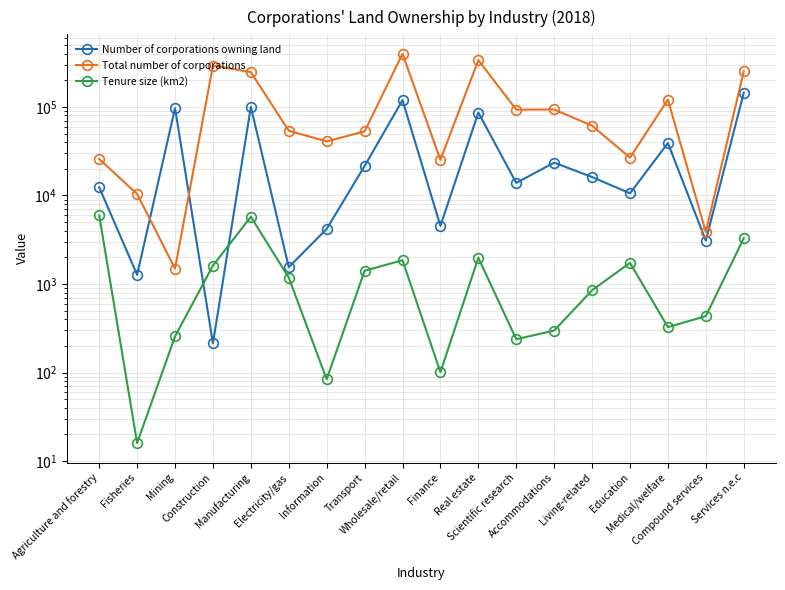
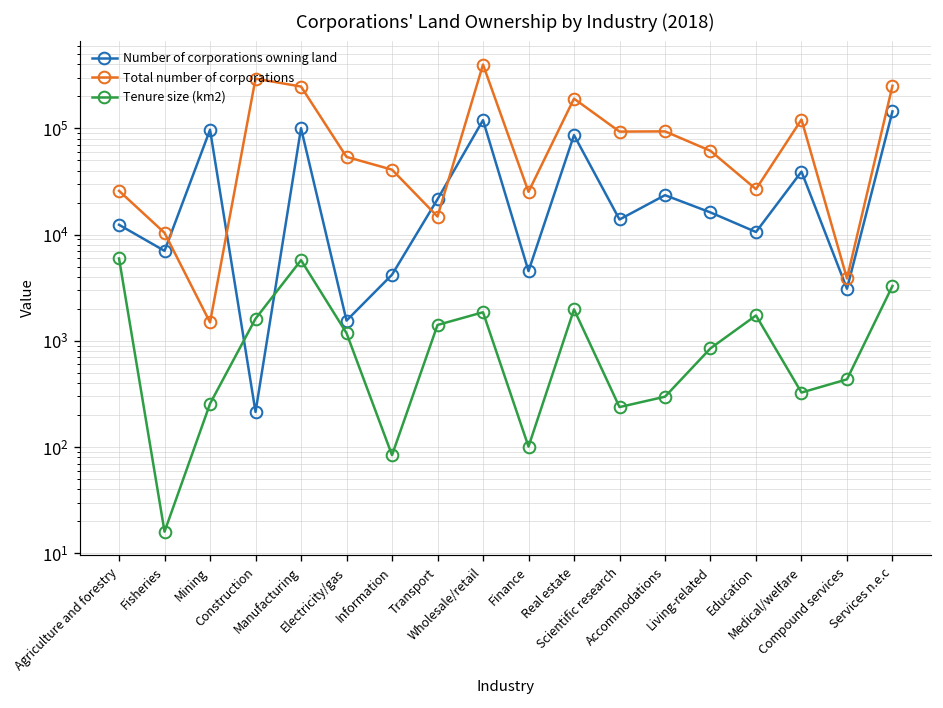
Number of corporations owning land, Fisheries: 1300 -> 7000
Total number of corporations, Transport: 50000 -> 15000
Total number of corporations, Real estate: 340000 -> 190000
